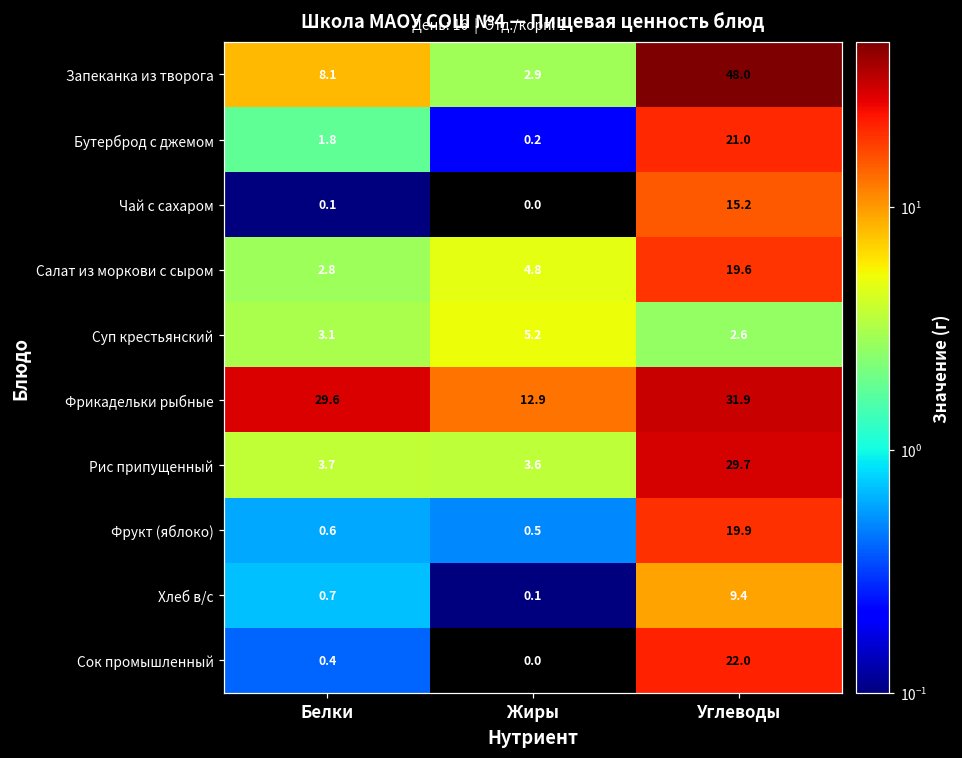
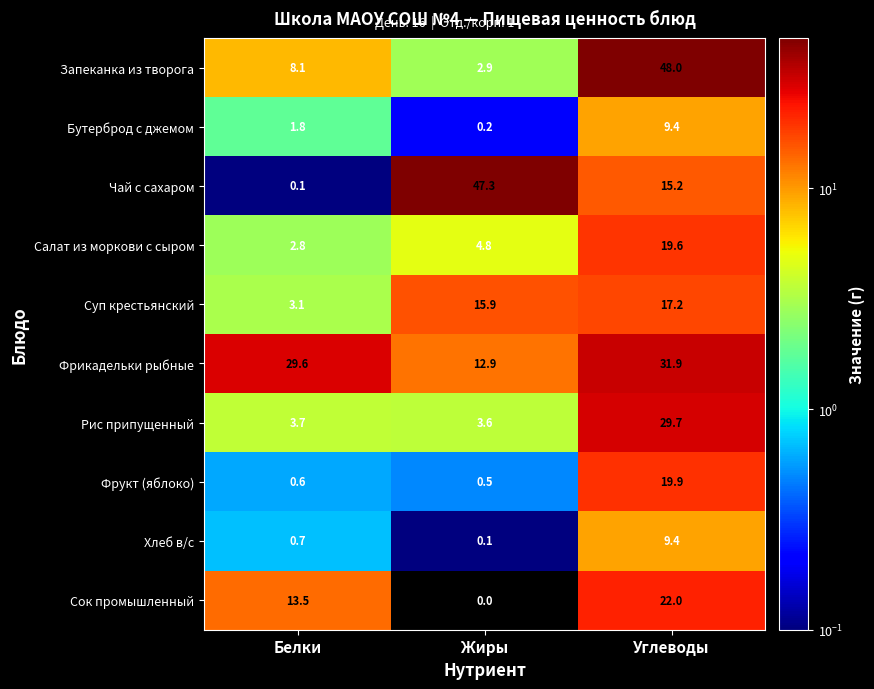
Бутерброд с джемом, Углеводы: 21.0 -> 9.4
Чай с сахаром, Жиры: 0.0 -> 47.3
Суп крестьянский, Жиры: 5.2 -> 15.9
Суп крестьянский, Углеводы: 2.6 -> 17.2
Сок промышленный, Белки: 0.4 -> 13.5
